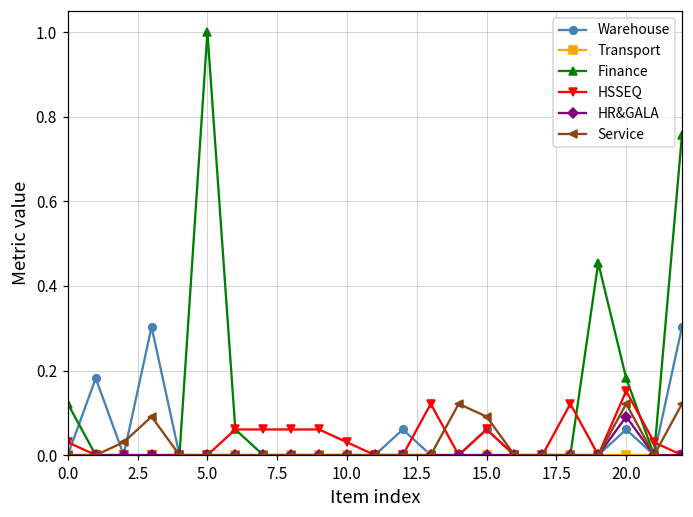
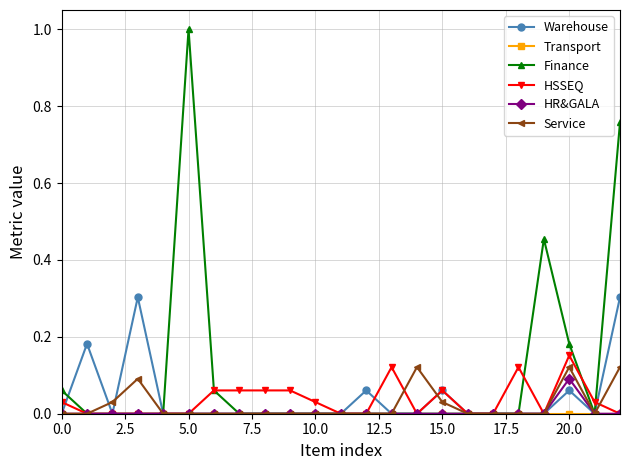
Finance, 0.0: 0.12 -> 0.06
Service, 15.0: 0.09 -> 0.03
